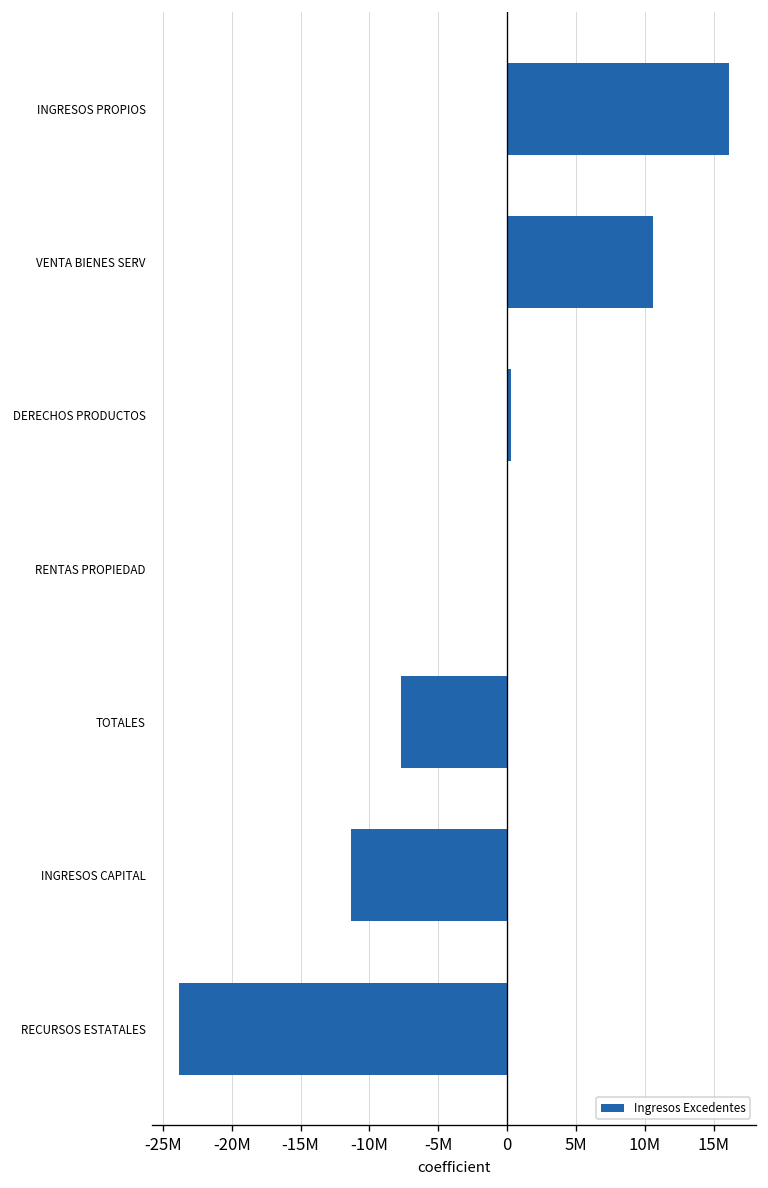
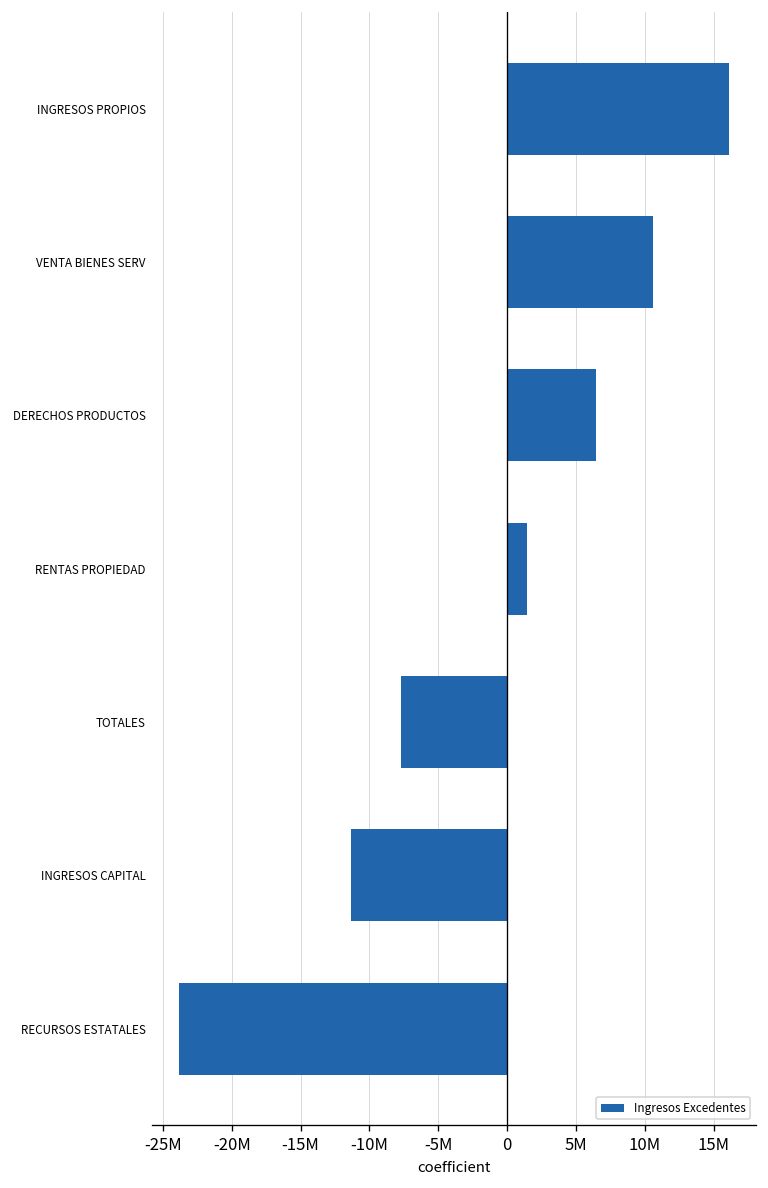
DERECHOS PRODUCTOS: 300000 -> 6500000
RENTAS PROPIEDAD: 0 -> 1500000
